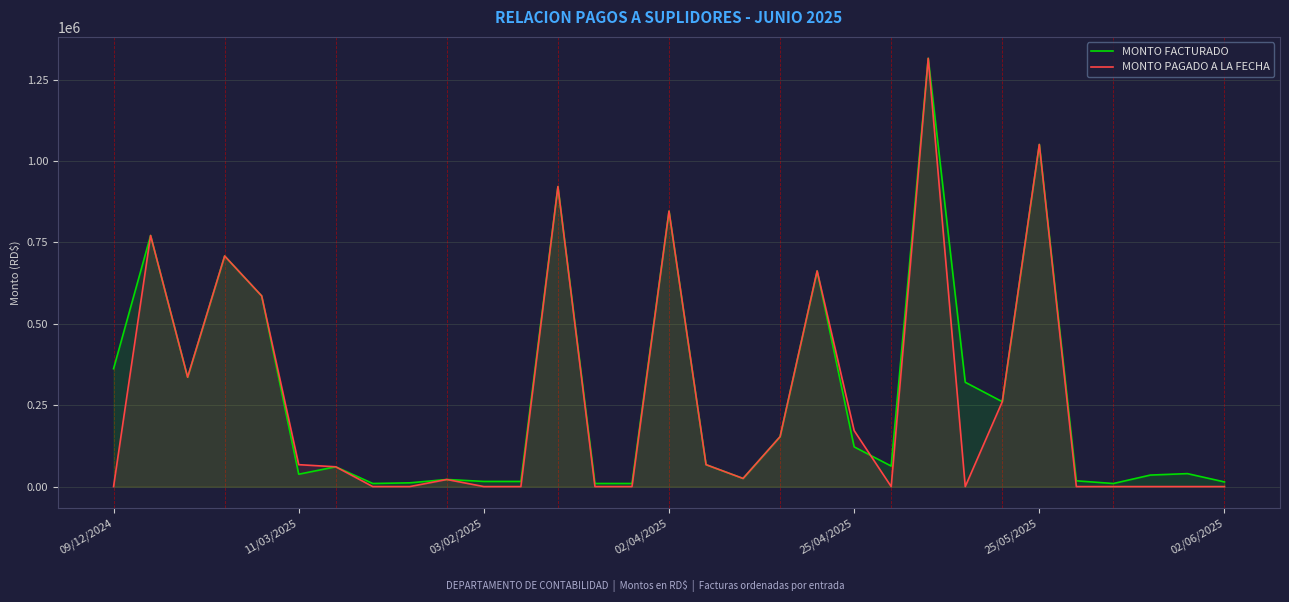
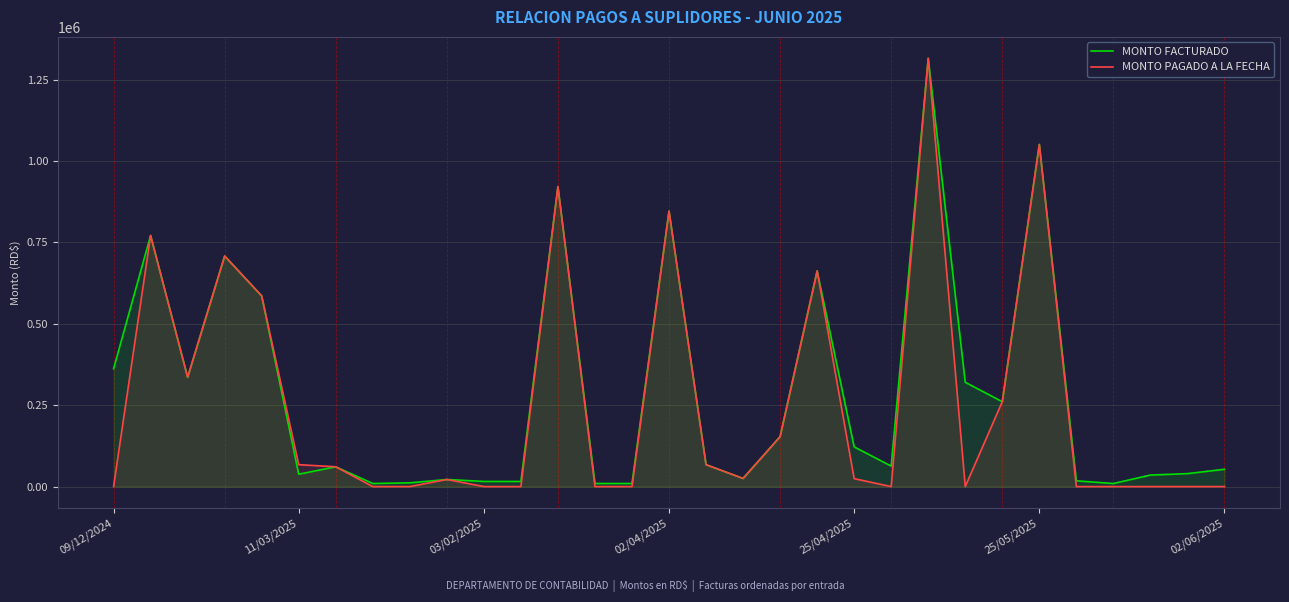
MONTO PAGADO A LA FECHA, 25/04/2025: 170000 -> 20000
MONTO FACTURADO, 02/06/2025: 10000 -> 50000
